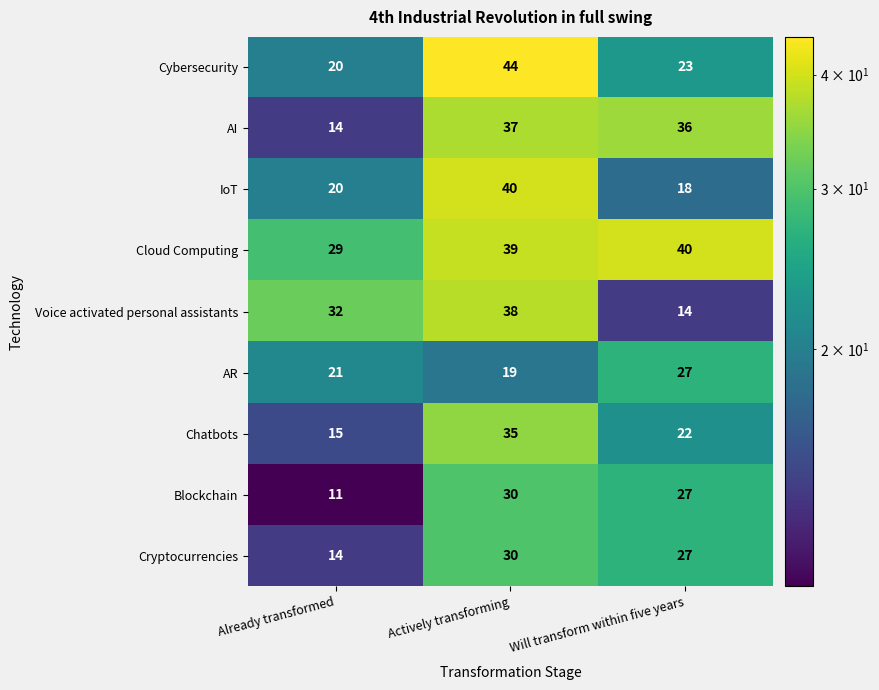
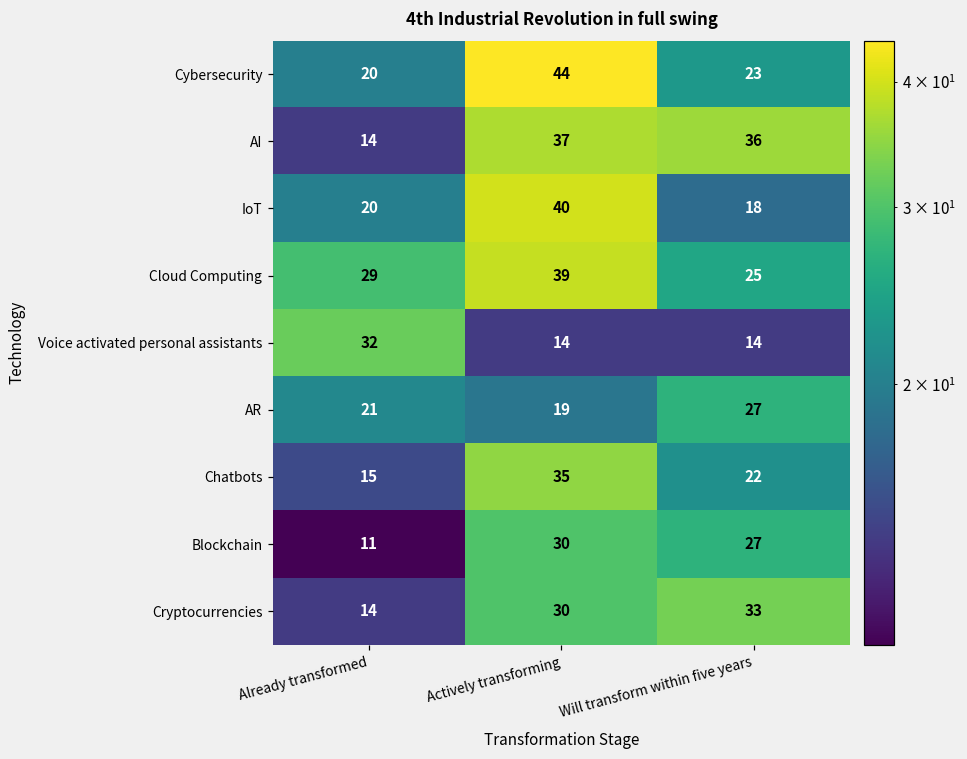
Cloud Computing, Will transform within five years: 40 -> 25
Voice activated personal assistants, Actively transforming: 38 -> 14
Cryptocurrencies, Will transform within five years: 27 -> 33
